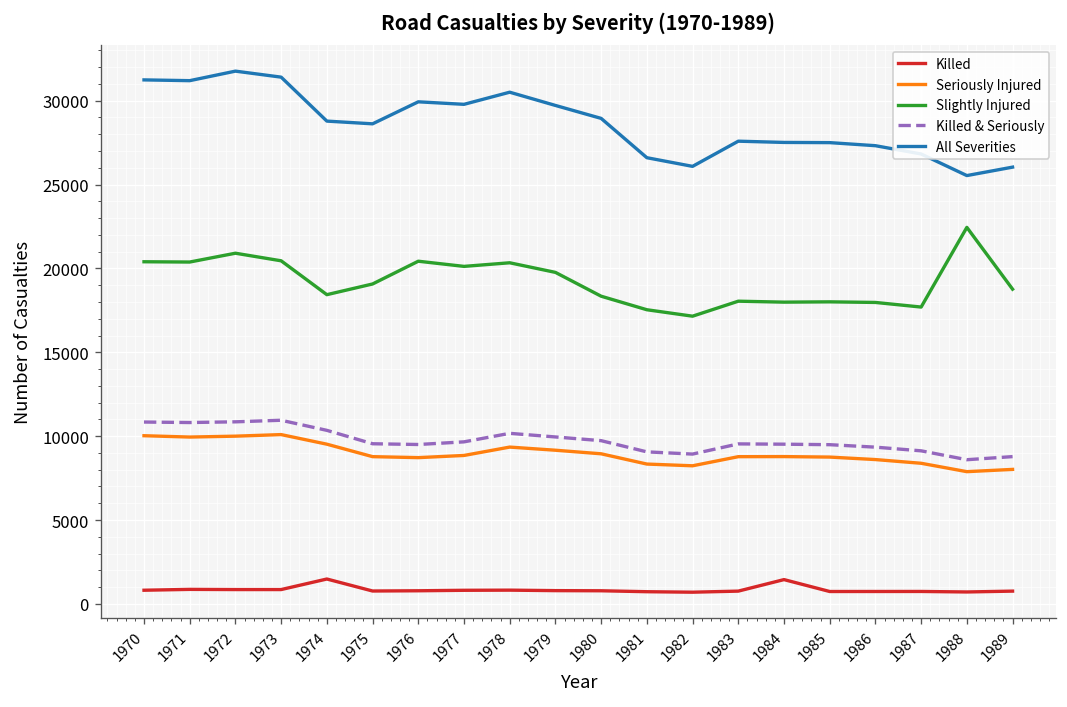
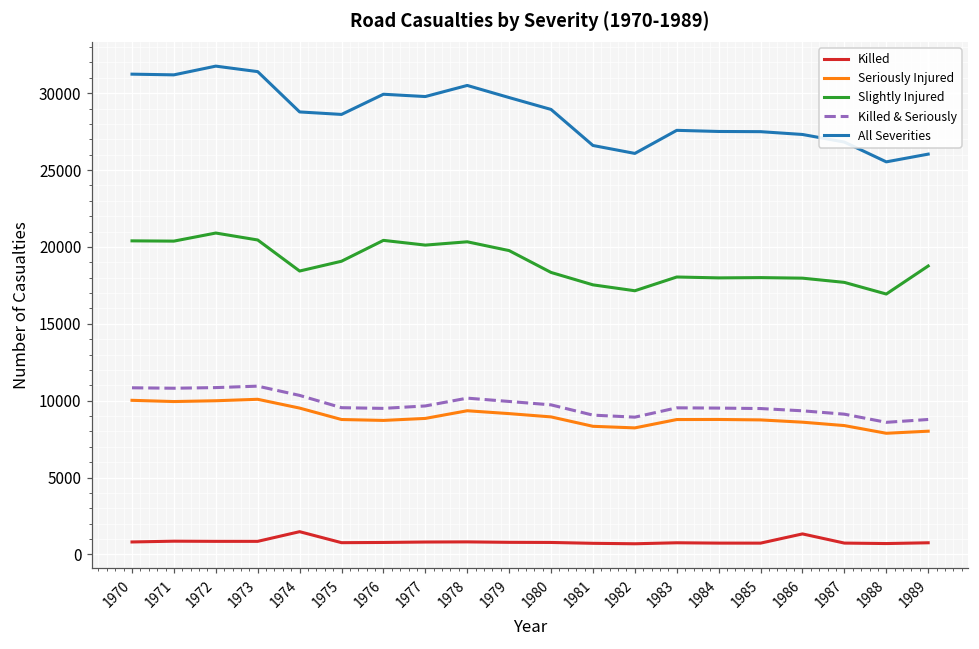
Killed, 1984: 1400 -> 700
Killed, 1986: 700 -> 1300
Slightly Injured, 1988: 22400 -> 16900
